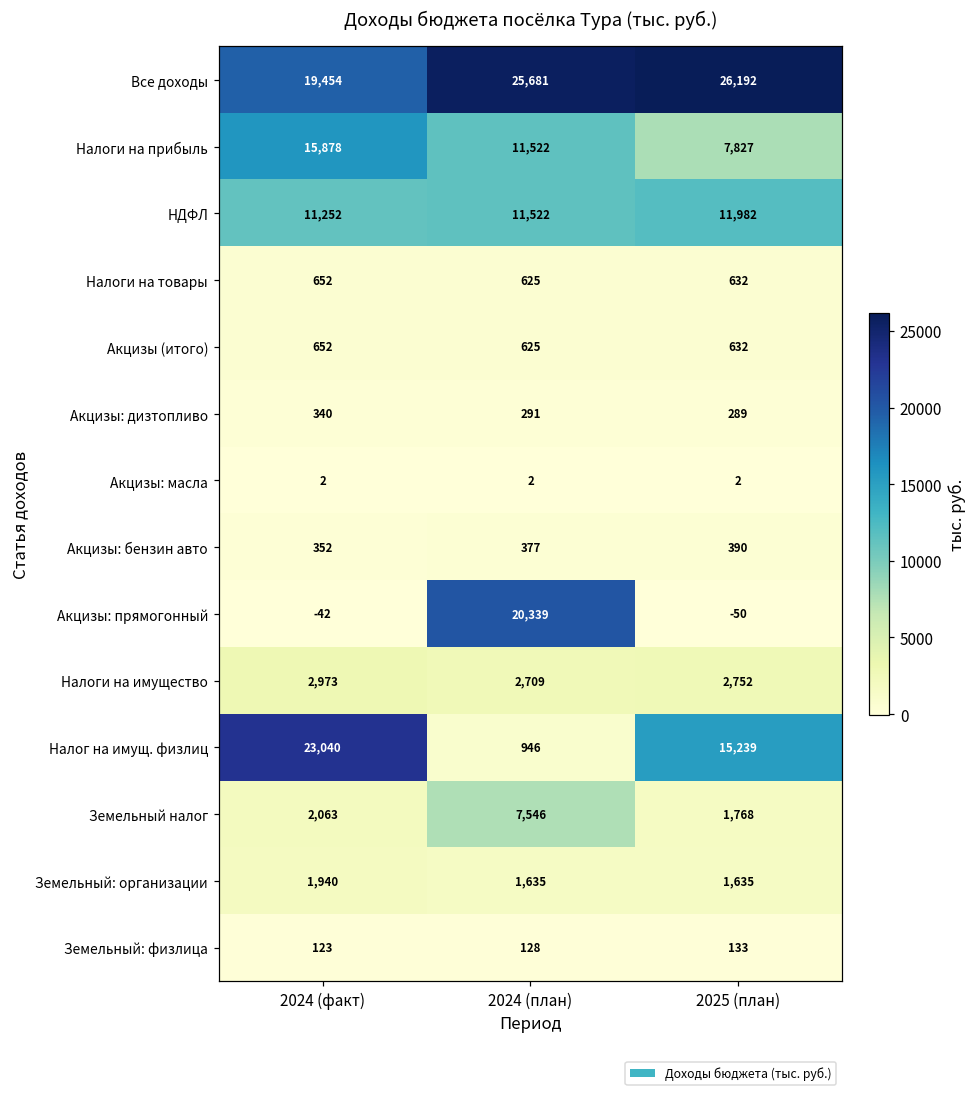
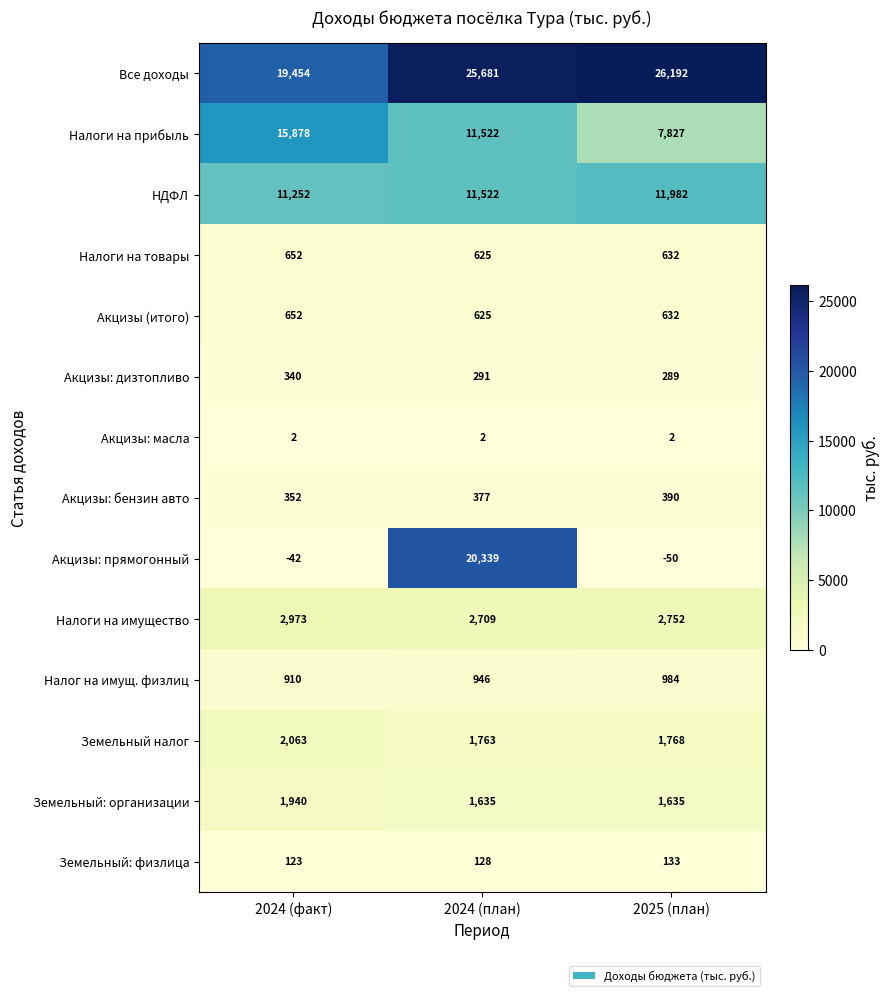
Налог на имущ. физлиц, 2024 (факт): 23,040 -> 910
Налог на имущ. физлиц, 2025 (план): 15,239 -> 984
Земельный налог, 2024 (план): 7,546 -> 1,763
